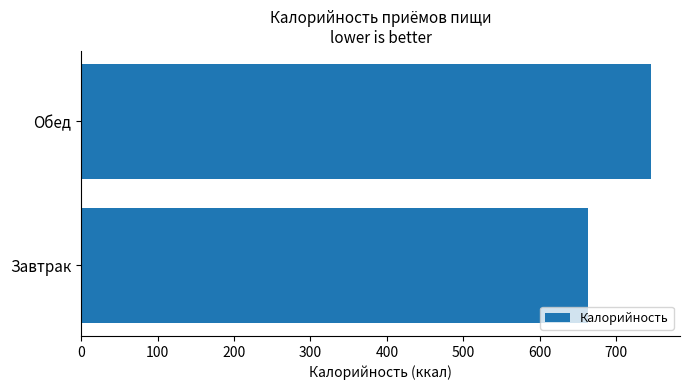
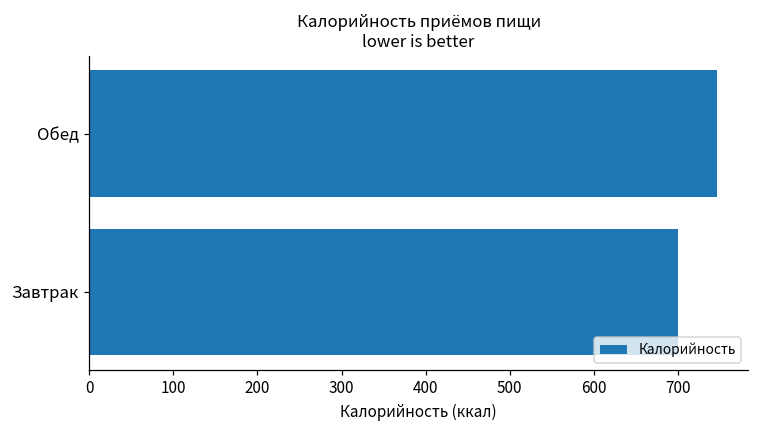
Завтрак: 660 -> 700
